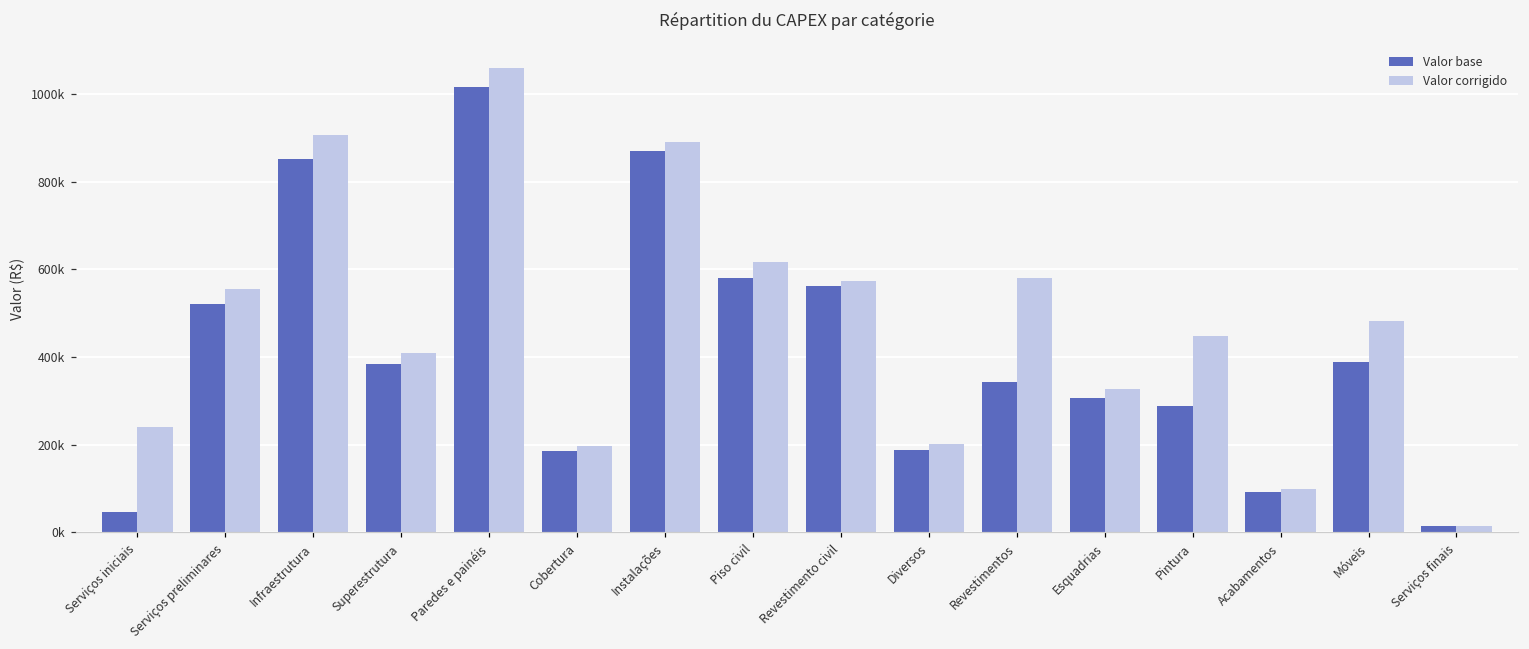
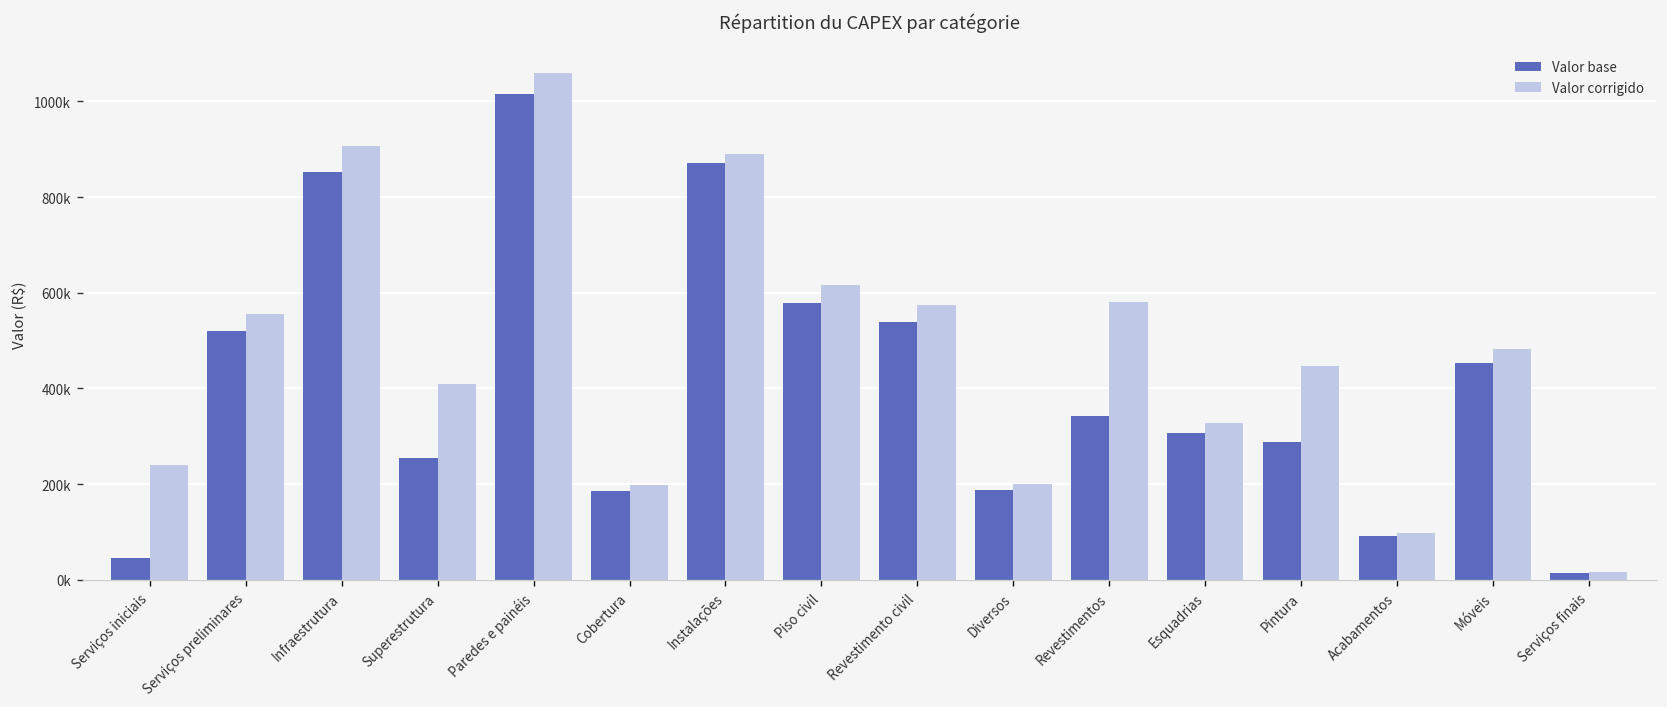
Valor base, Superestrutura: 380000 -> 250000
Valor base, Revestimento civil: 560000 -> 540000
Valor base, Móveis: 390000 -> 450000
